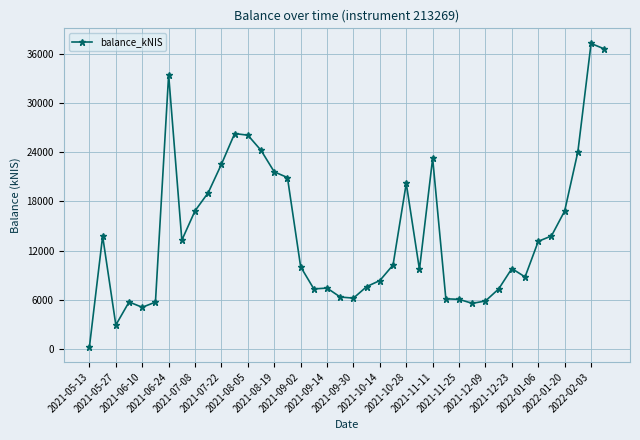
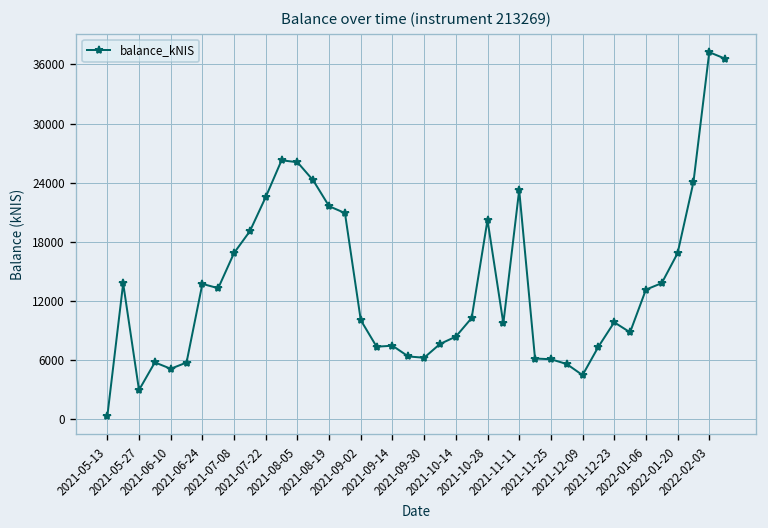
2021-06-24: 33000 -> 14000
2021-12-09: 6000 -> 4000
